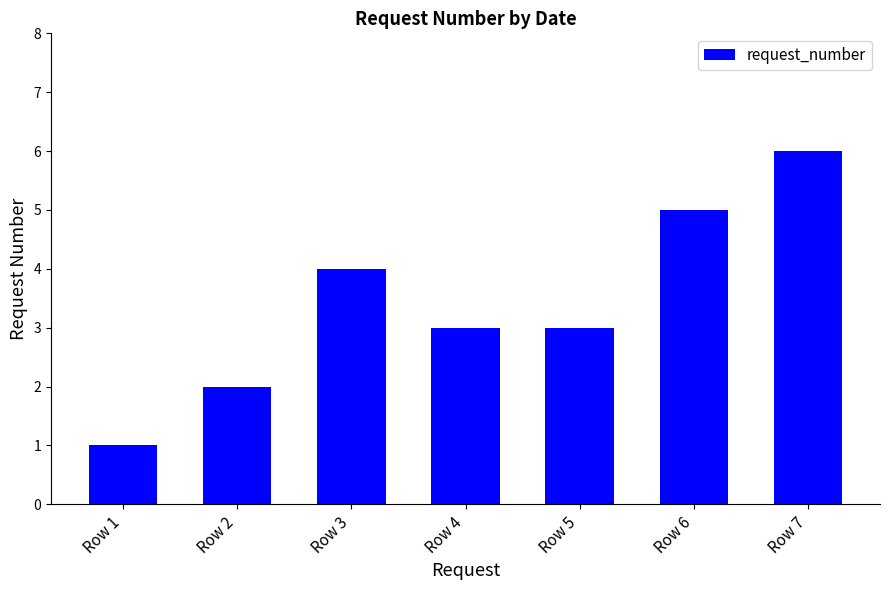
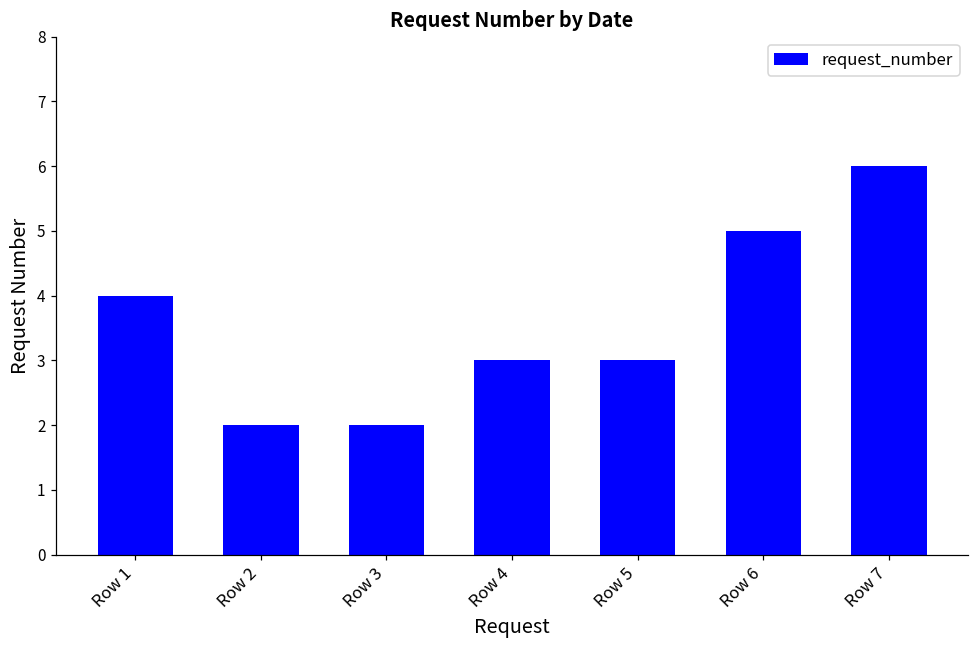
Row 1: 1 -> 4
Row 3: 4 -> 2
